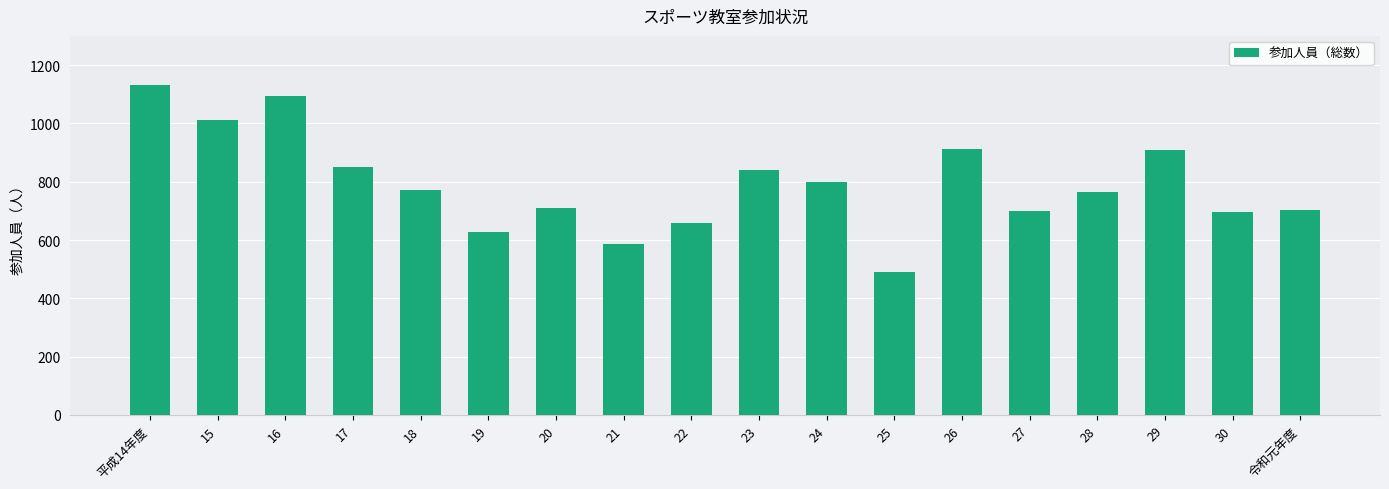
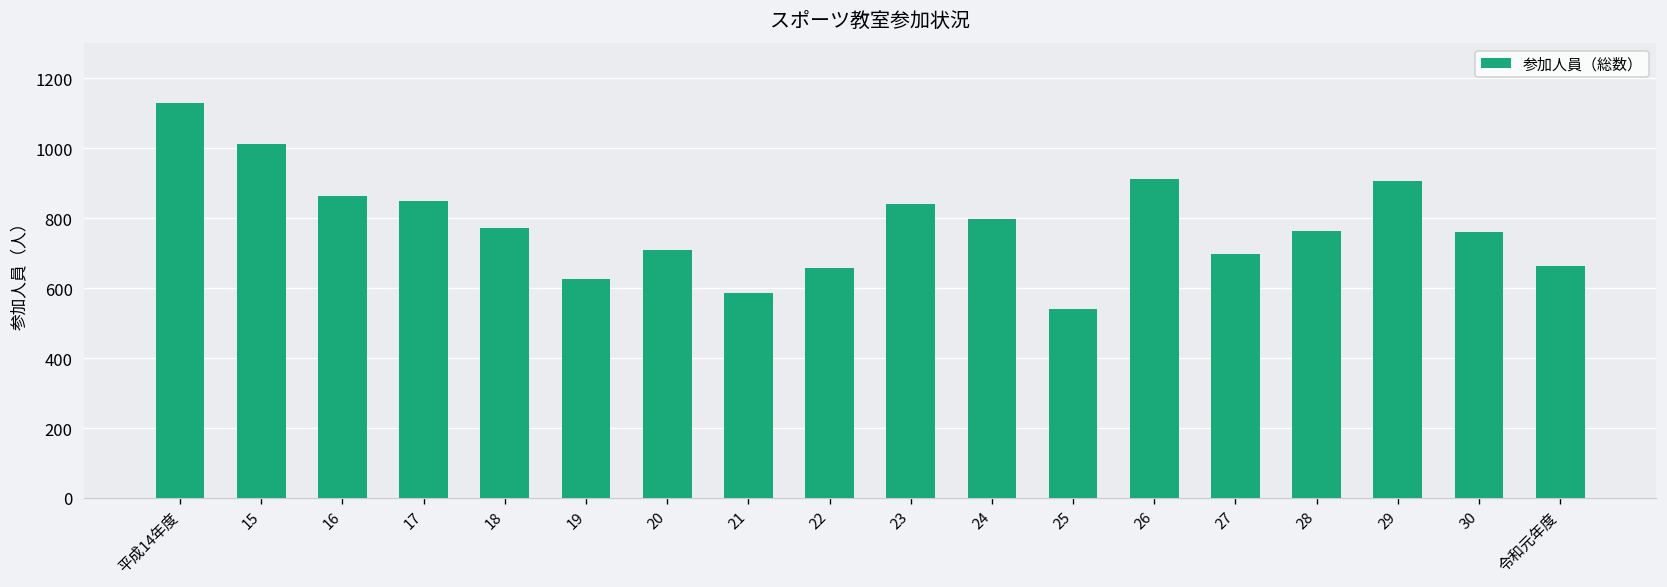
16: 1100 -> 870
25: 490 -> 540
30: 700 -> 760
令和元年度: 700 -> 660
